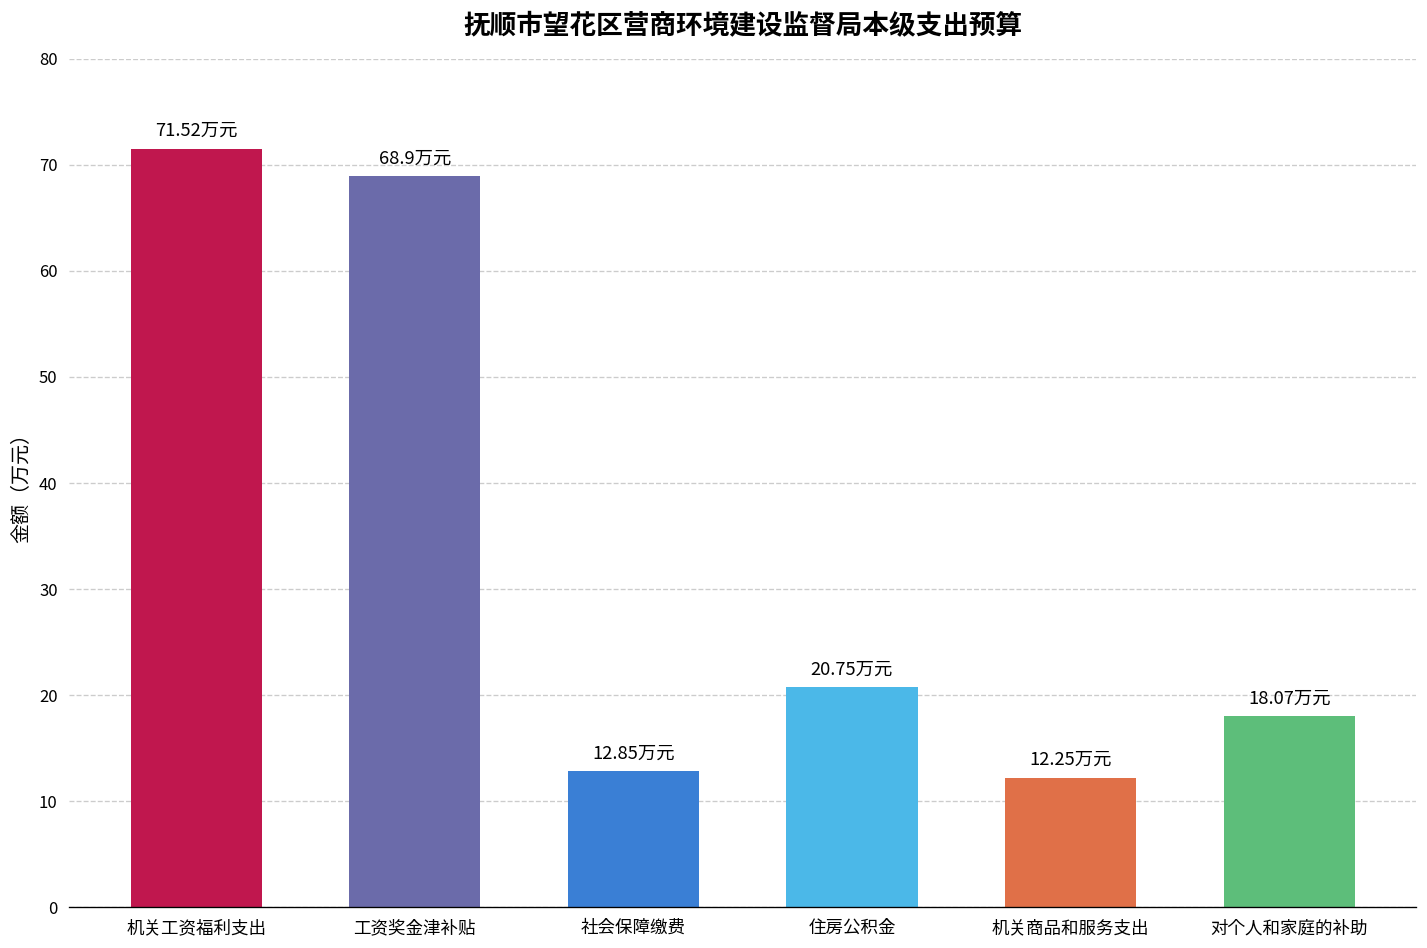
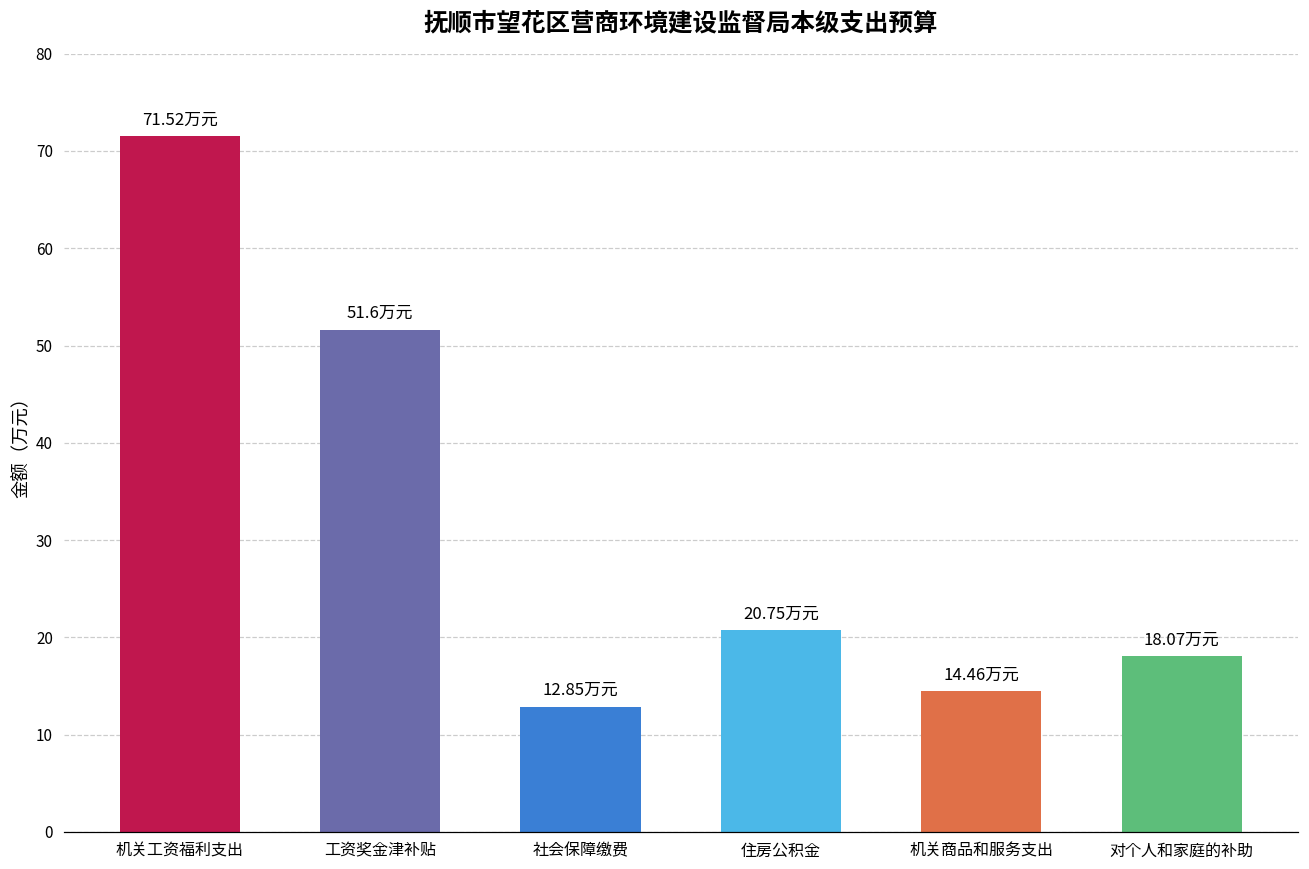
工资奖金津补贴: 68.9 -> 51.6
机关商品和服务支出: 12.25 -> 14.46
